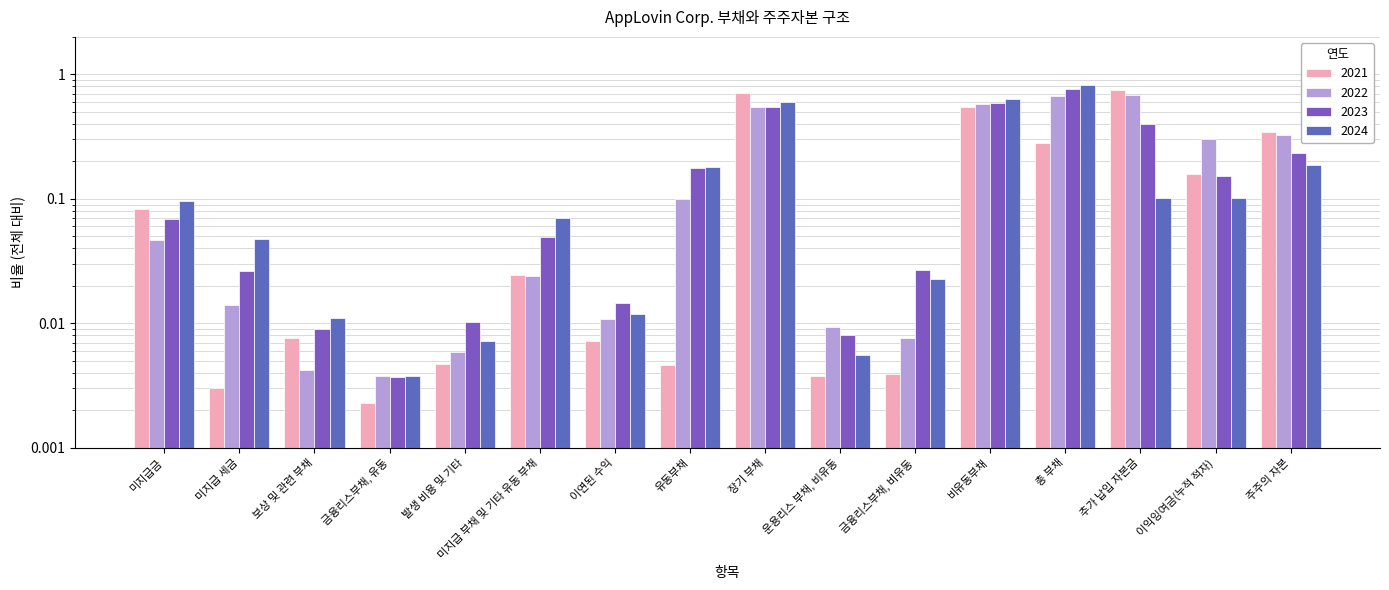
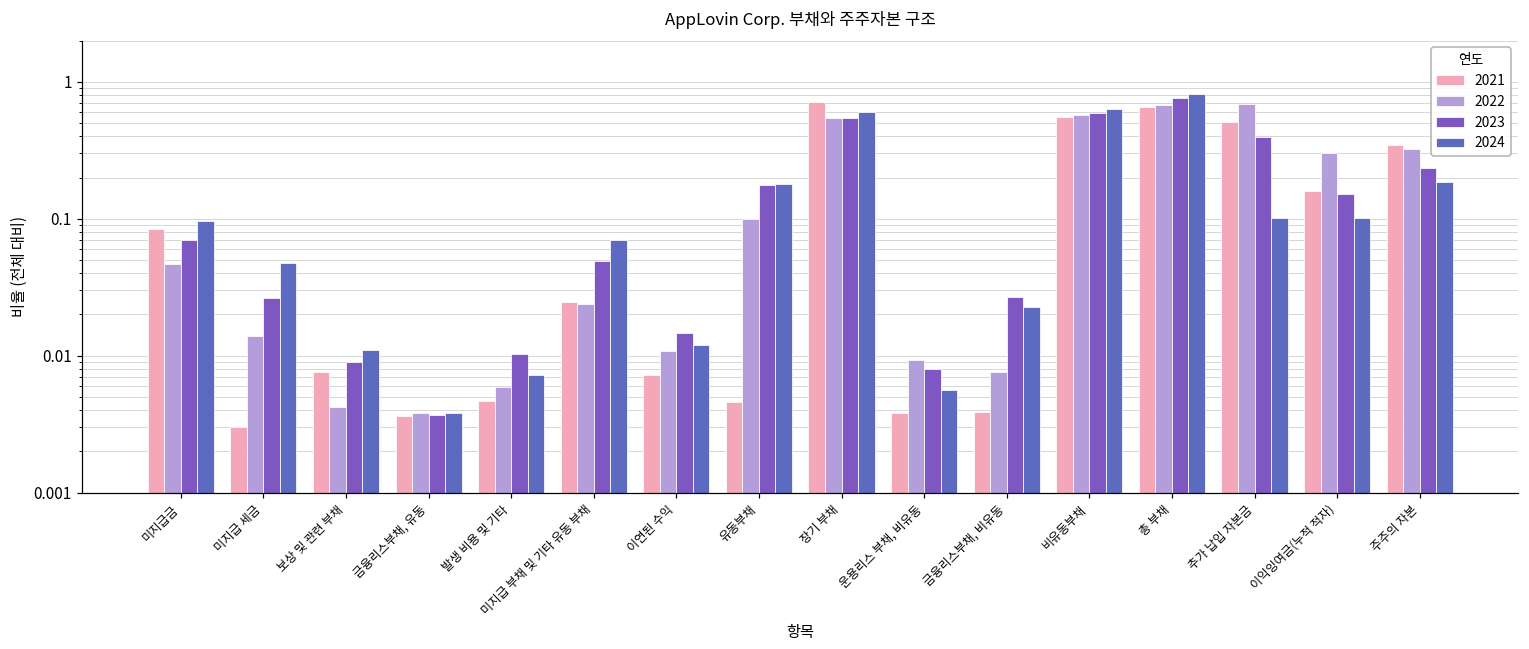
2021, 금융리스부채, 유동: 0.0023 -> 0.0036
2021, 총 부채: 0.28 -> 0.7
2021, 추가 납입 자본금: 0.7 -> 0.51
